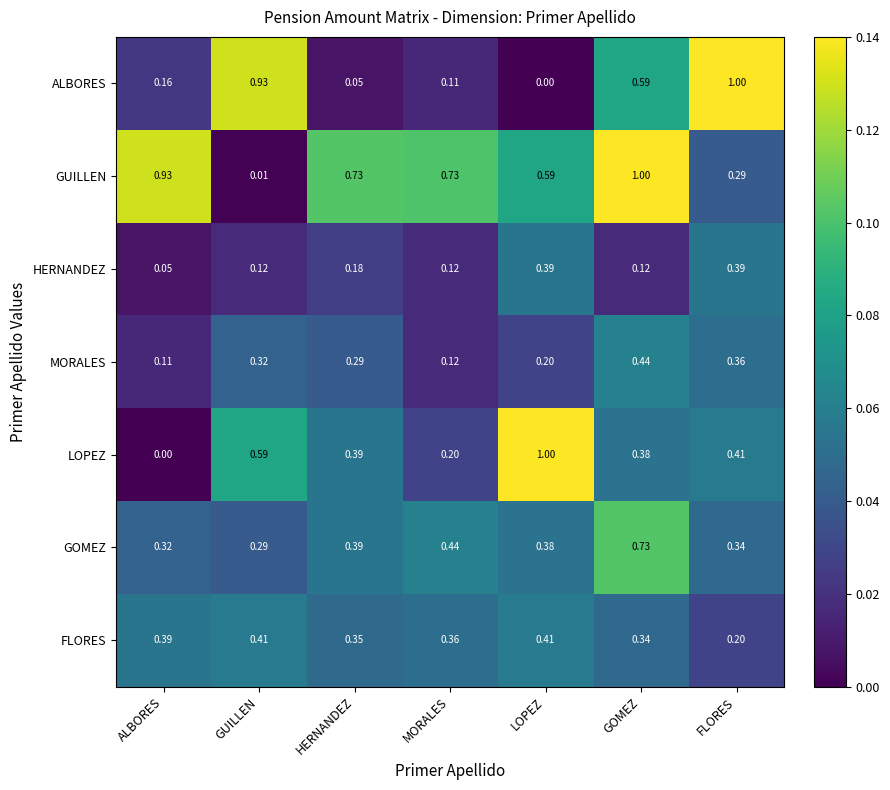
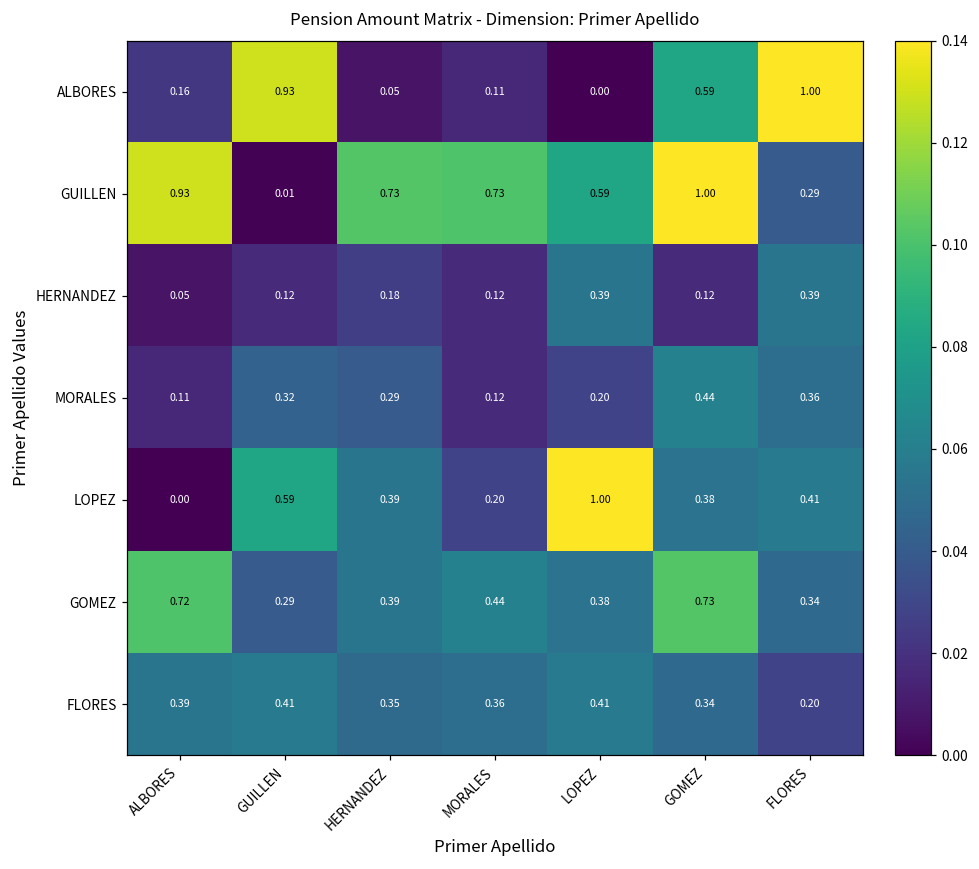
GOMEZ, ALBORES: 0.32 -> 0.72
